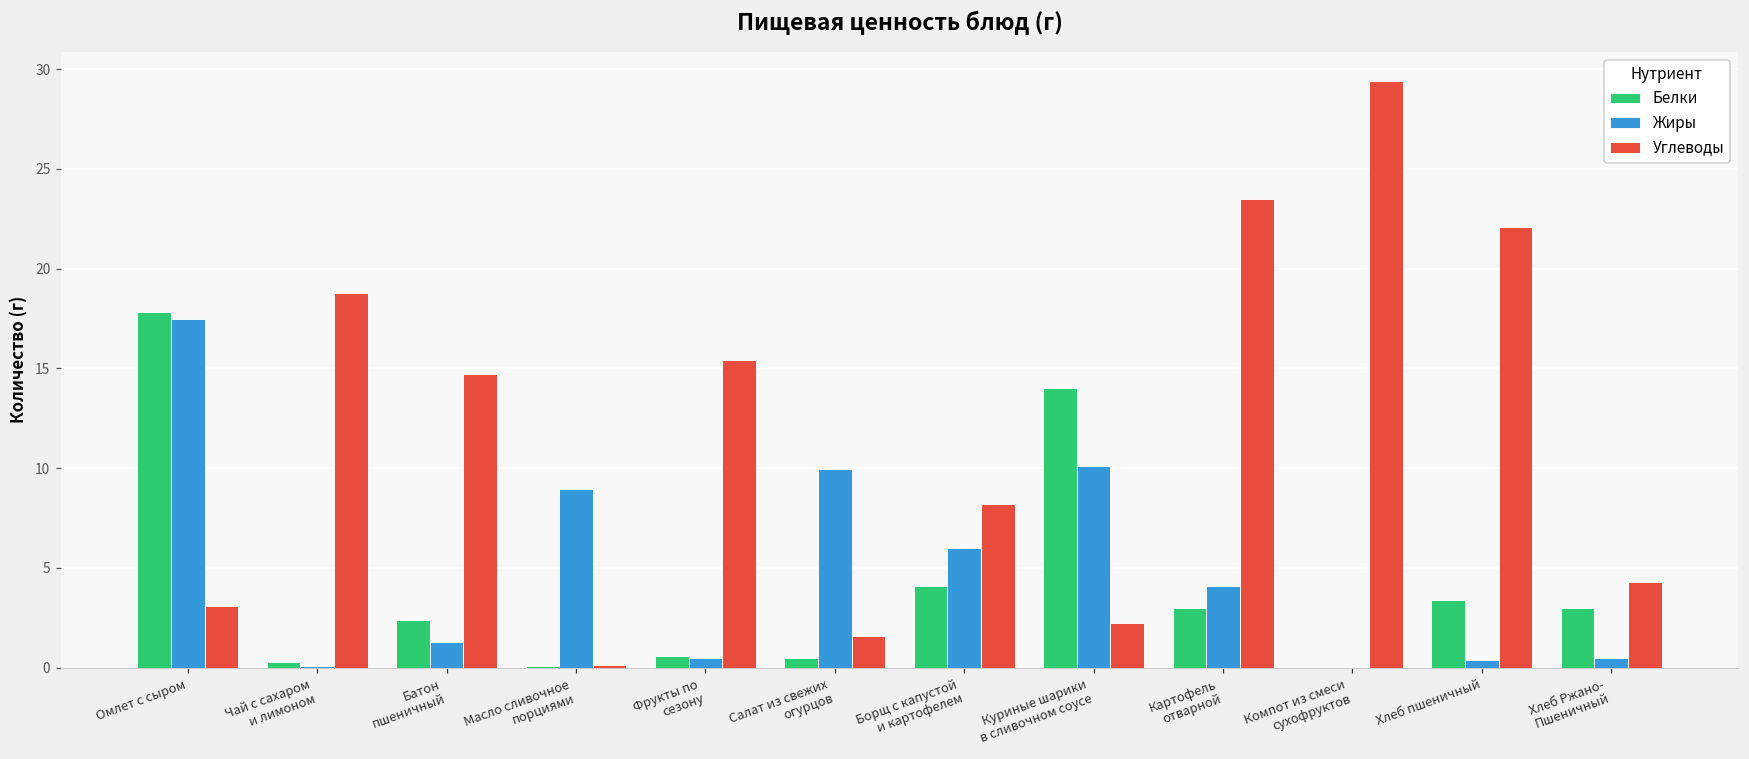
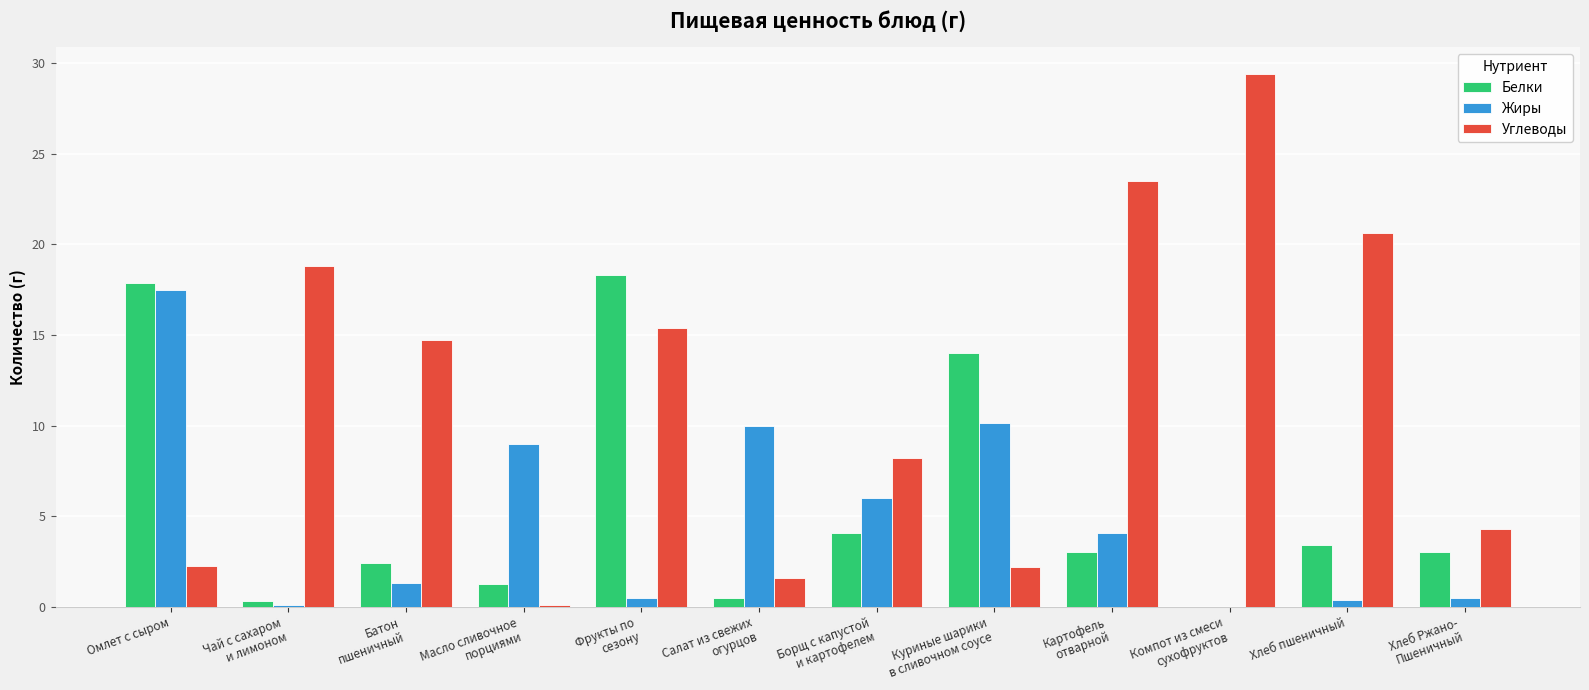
Углеводы, Омлет с сыром: 3.1 -> 2.2
Белки, Масло сливочное порциями: 0.1 -> 1.3
Белки, Фрукты по сезону: 0.6 -> 18.3
Углеводы, Хлеб пшеничный: 22.1 -> 20.6
